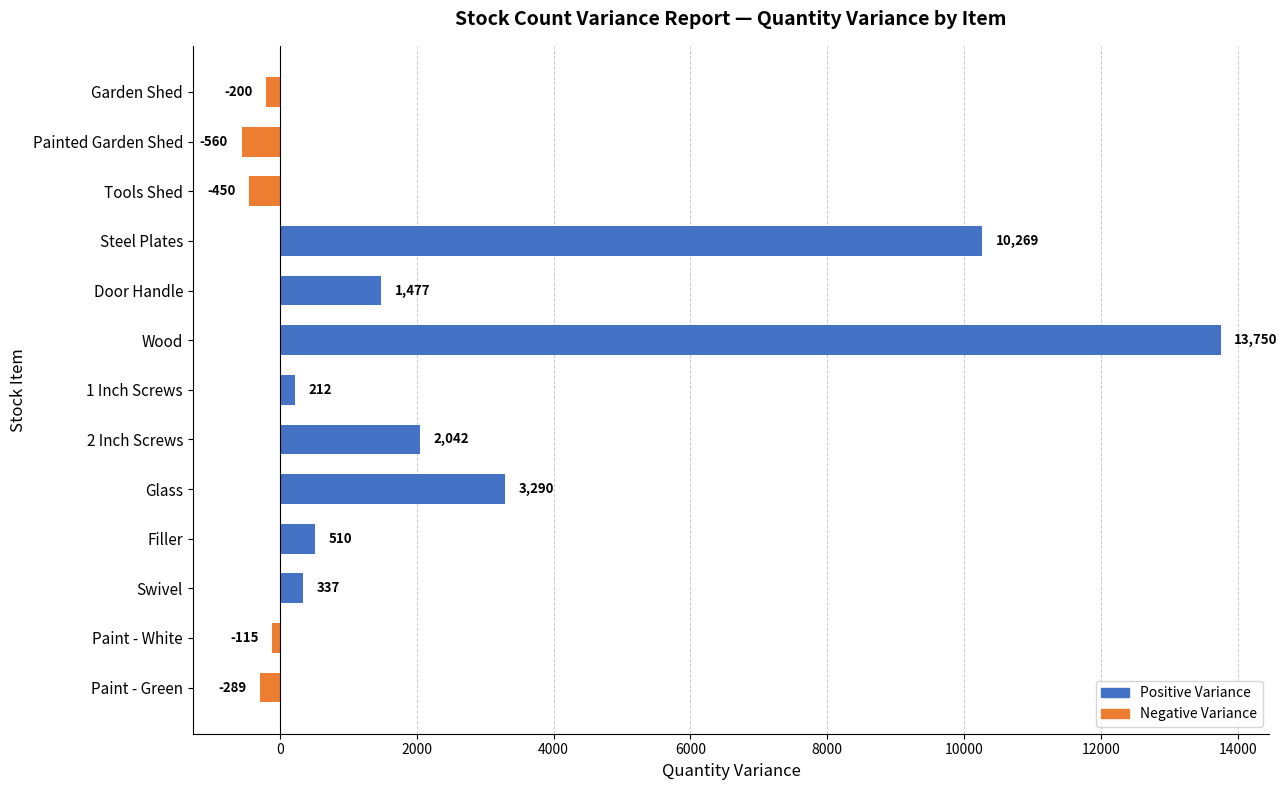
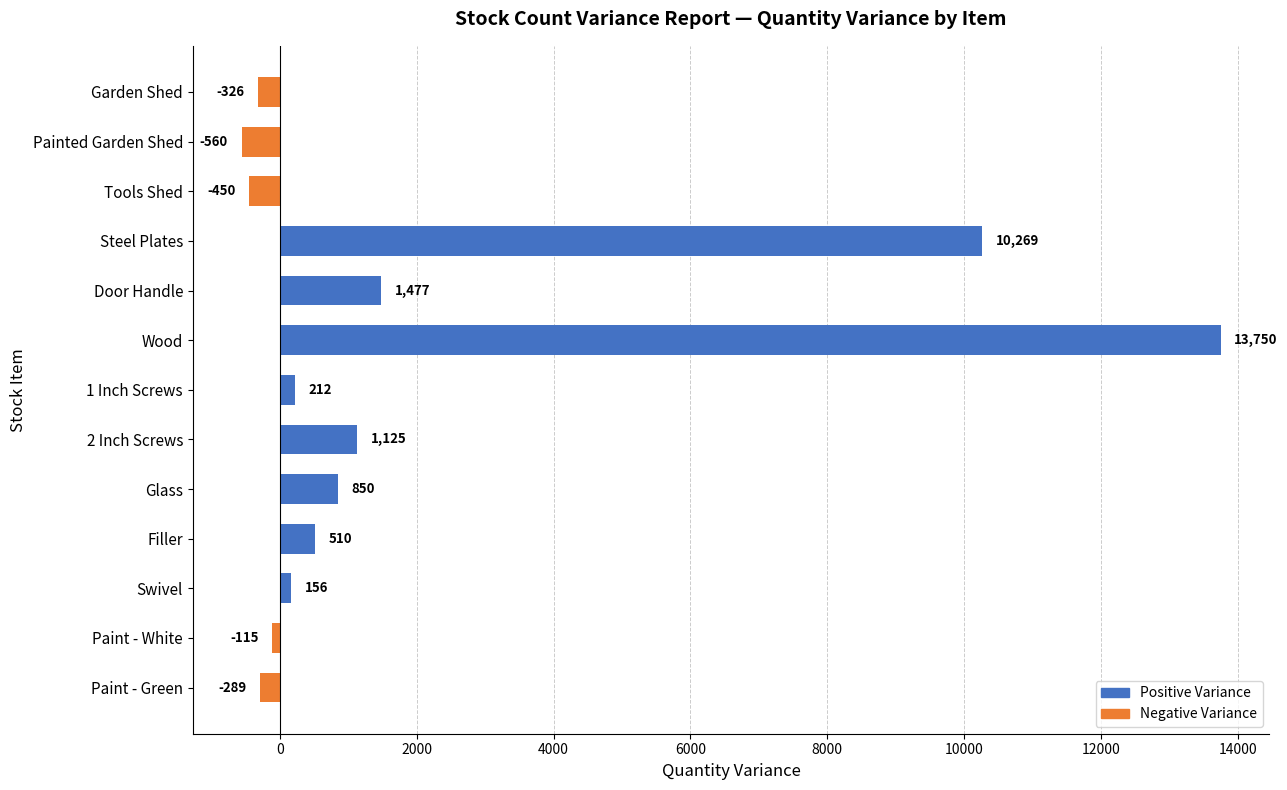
Garden Shed: -200 -> -326
2 Inch Screws: 2,042 -> 1,125
Glass: 3,290 -> 850
Swivel: 337 -> 156
